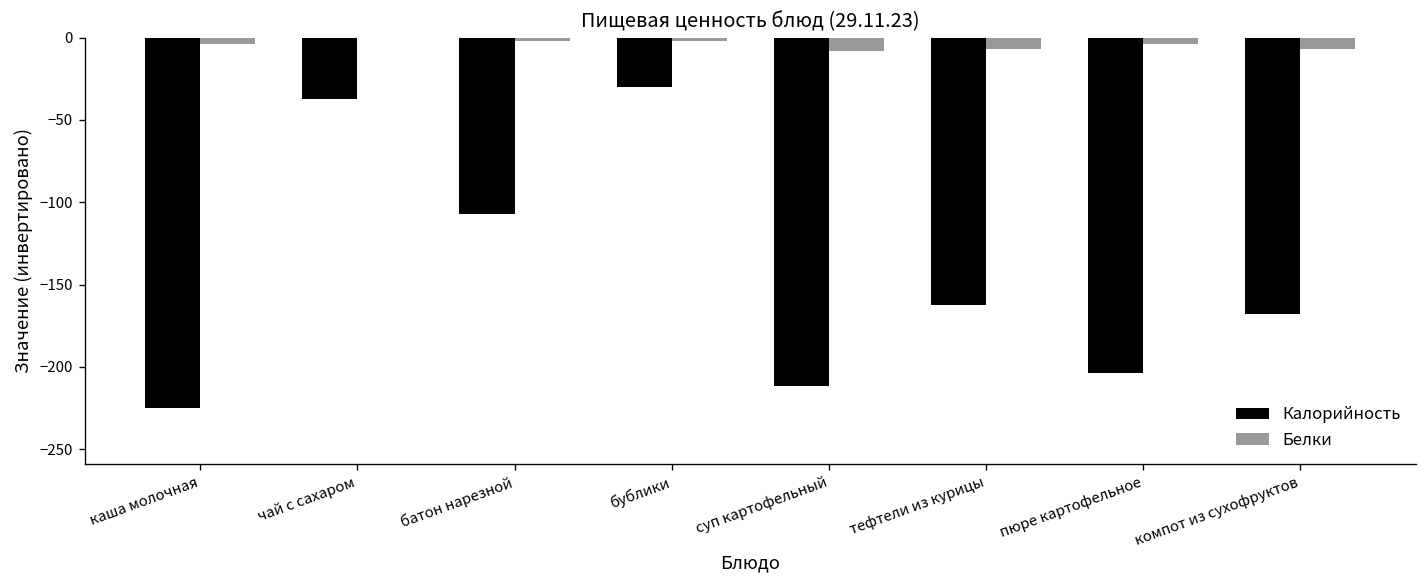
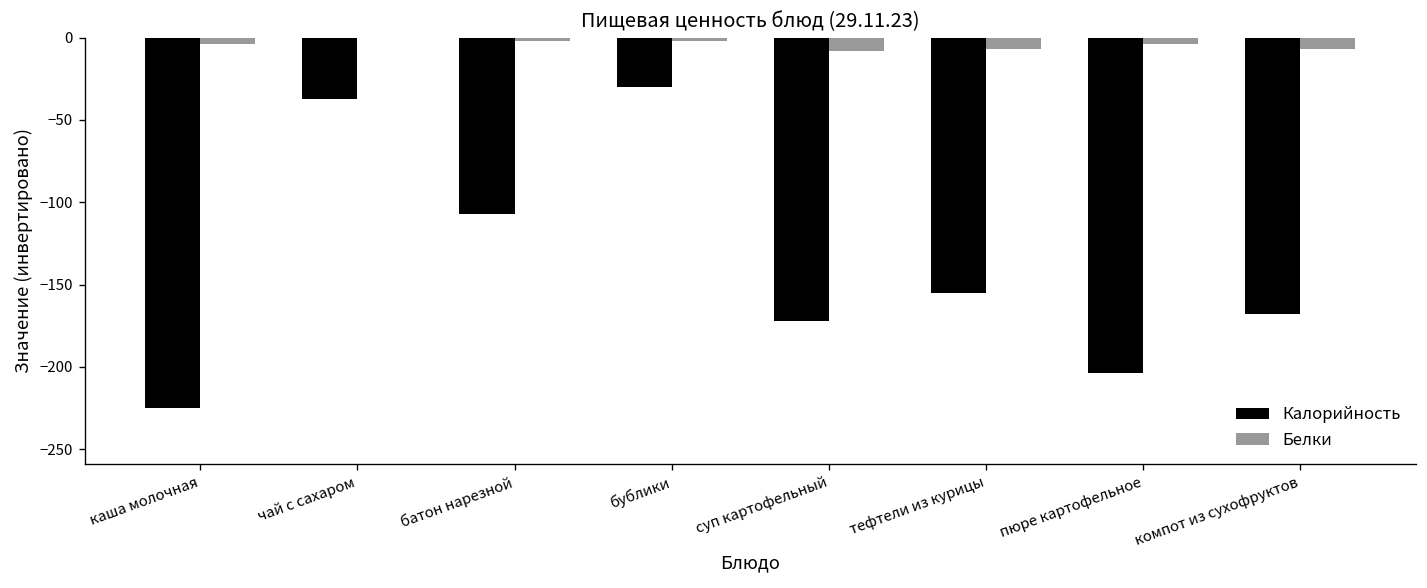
Калорийность, суп картофельный: -211 -> -172
Калорийность, тефтели из курицы: -163 -> -155
